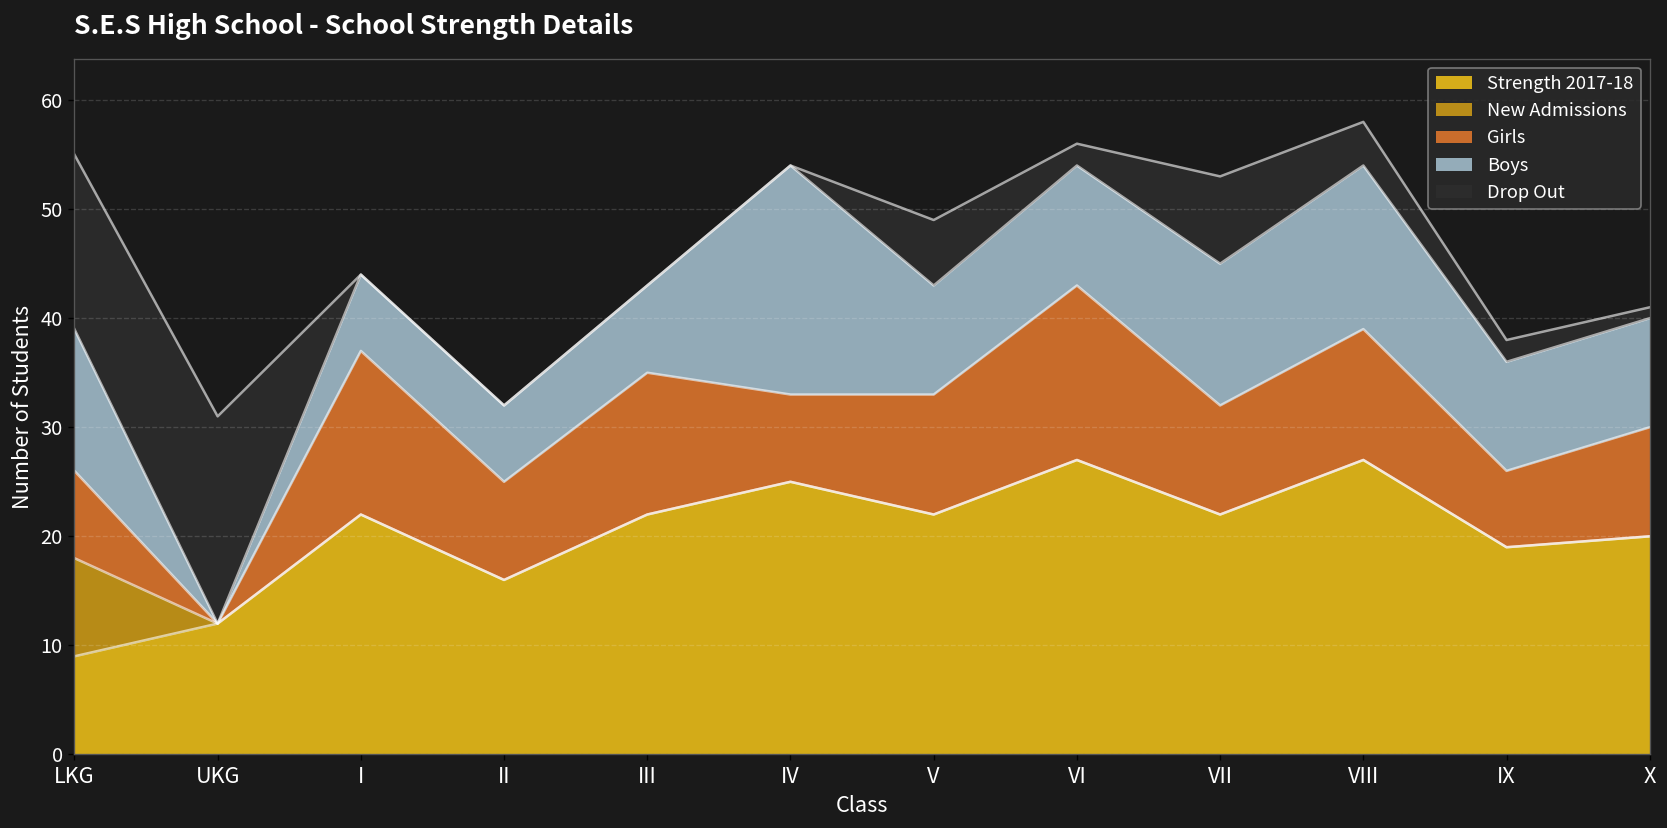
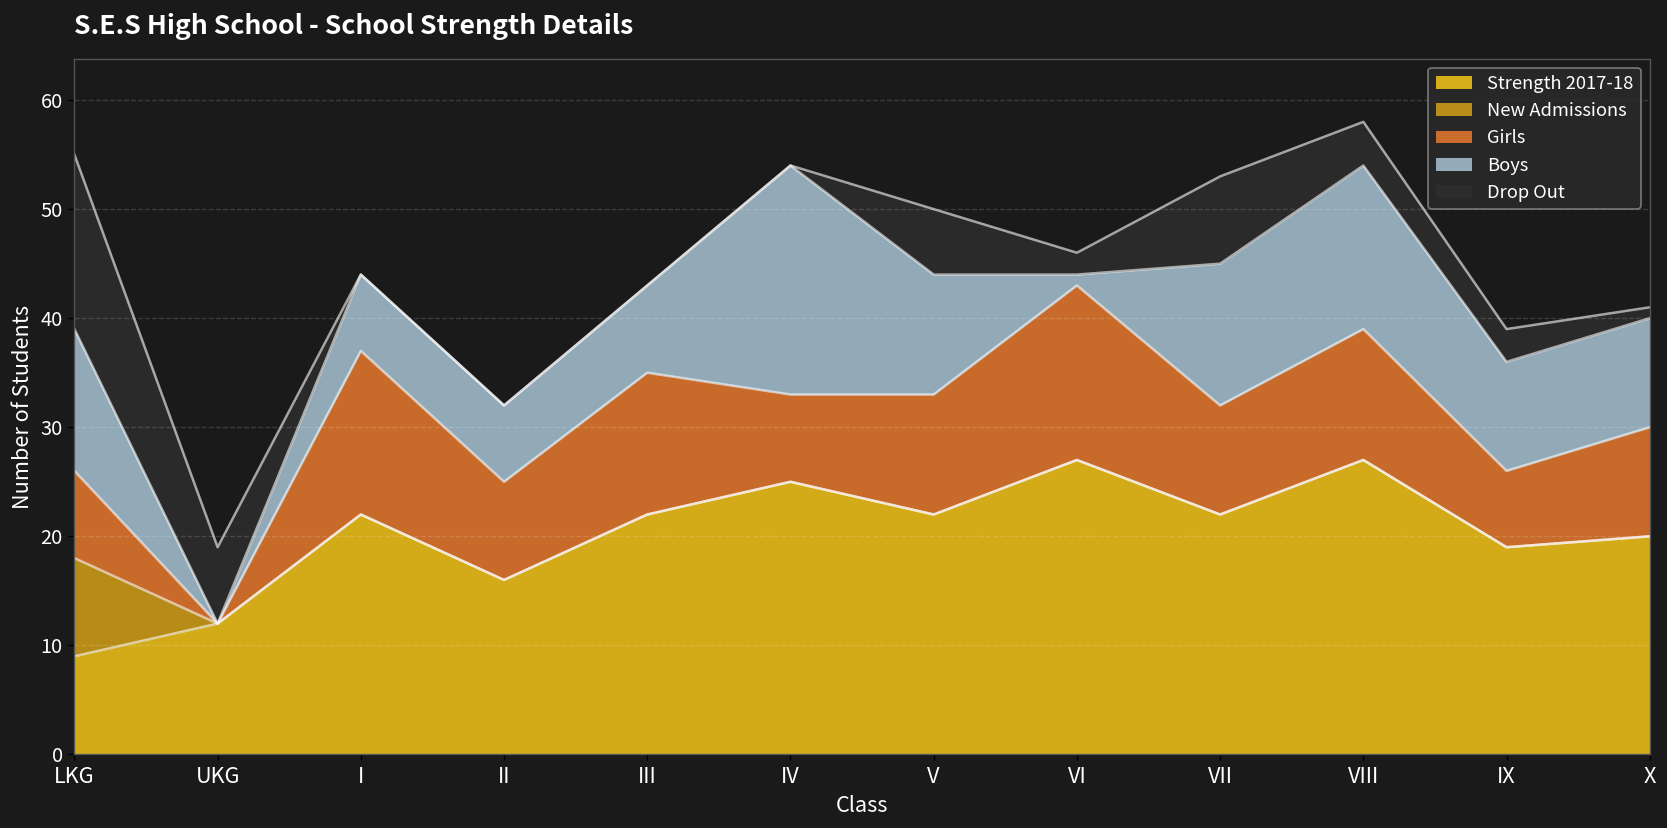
Drop Out, UKG: 19 -> 7
Boys, V: 10 -> 11
Boys, VI: 11 -> 1
Drop Out, IX: 2 -> 3
